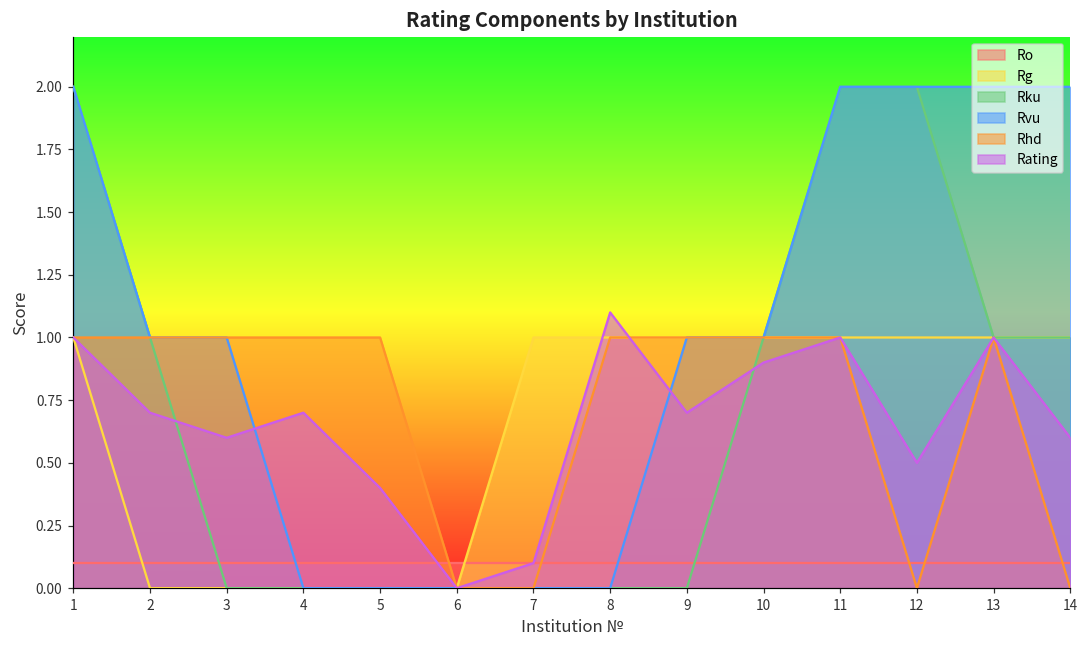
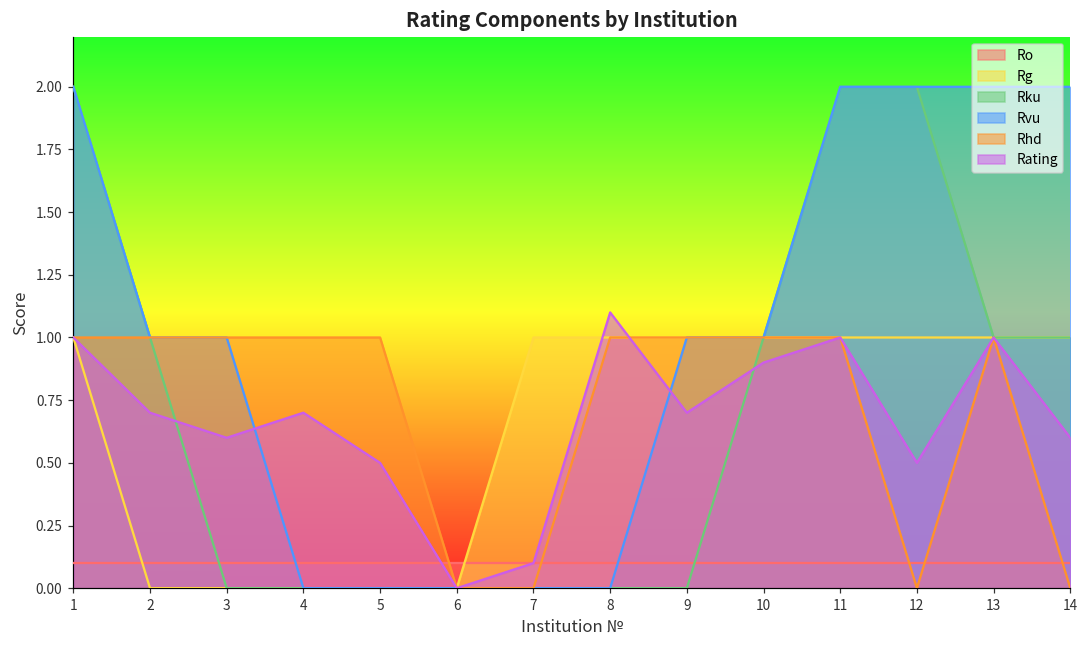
Rating, 5: 0.4 -> 0.5
